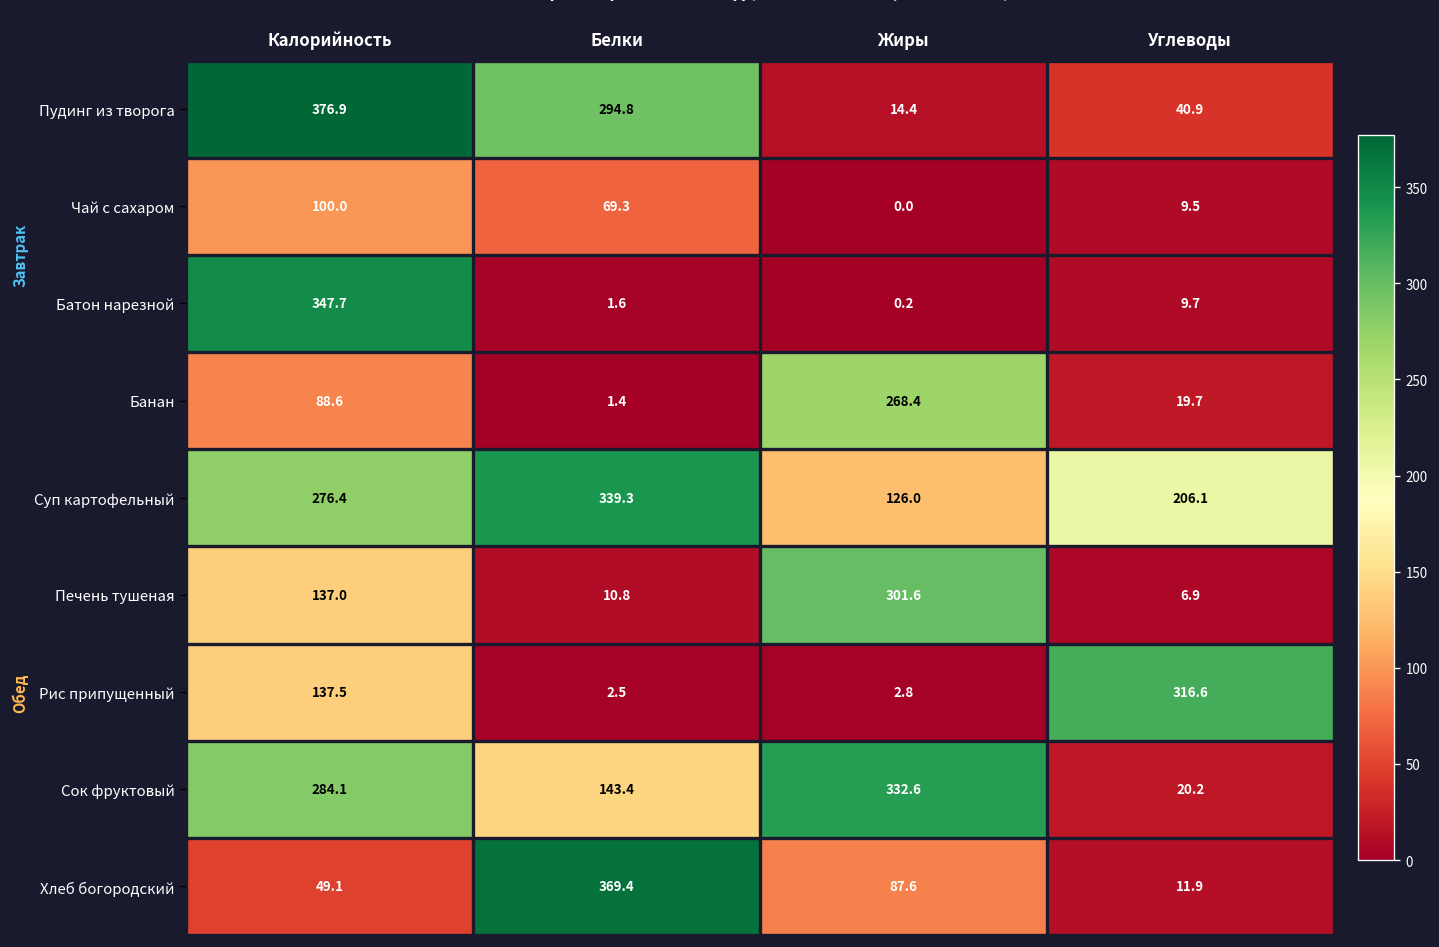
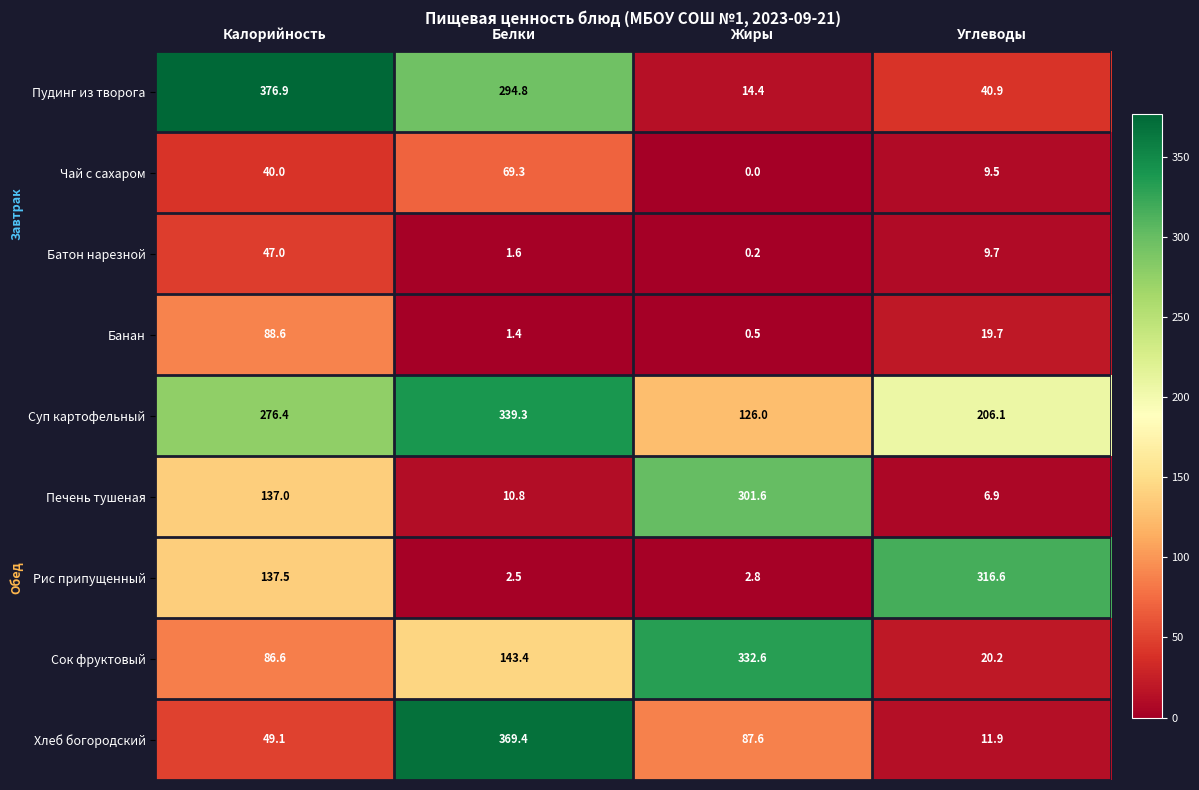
Чай с сахаром, Калорийность: 100.0 -> 40.0
Батон нарезной, Калорийность: 347.7 -> 47.0
Банан, Жиры: 268.4 -> 0.5
Сок фруктовый, Калорийность: 284.1 -> 86.6
